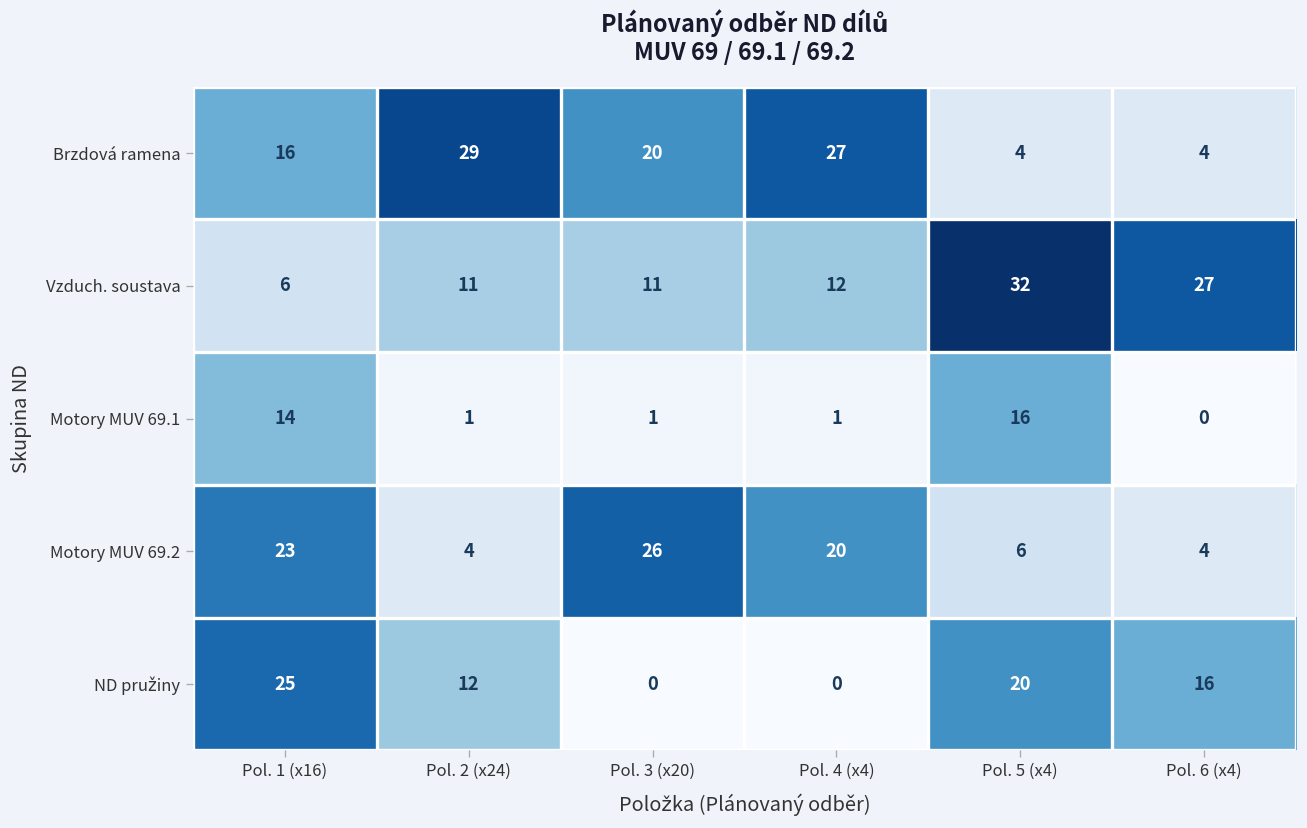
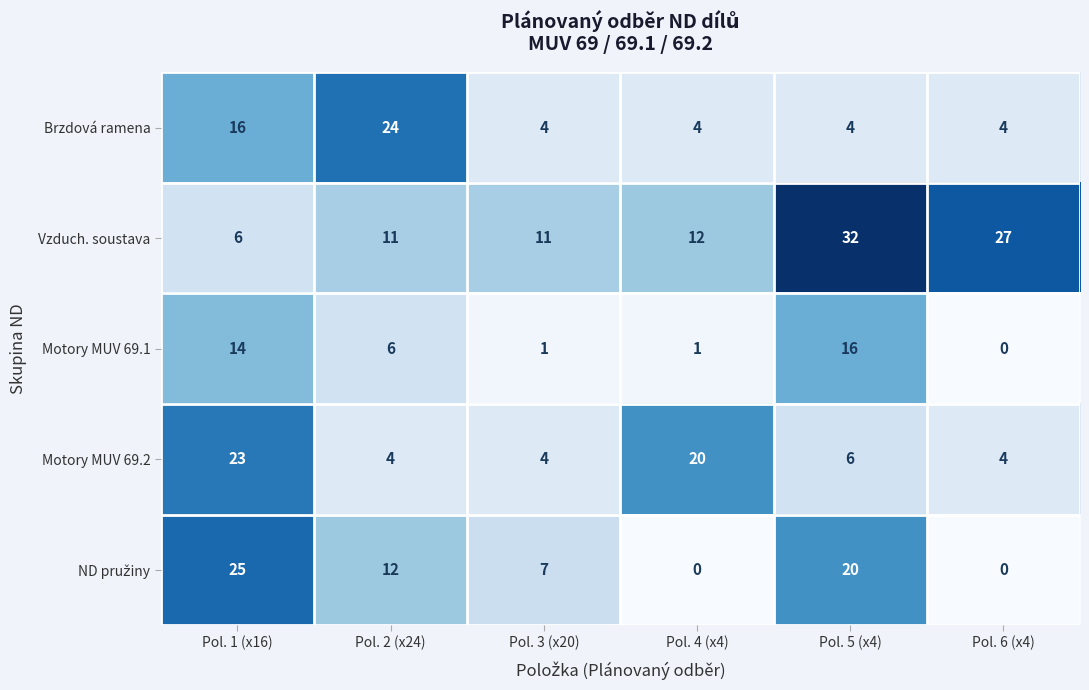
Brzdová ramena, Pol. 2 (x24): 29 -> 24
Brzdová ramena, Pol. 3 (x20): 20 -> 4
Brzdová ramena, Pol. 4 (x4): 27 -> 4
Motory MUV 69.1, Pol. 2 (x24): 1 -> 6
Motory MUV 69.2, Pol. 3 (x20): 26 -> 4
ND pružiny, Pol. 3 (x20): 0 -> 7
ND pružiny, Pol. 6 (x4): 16 -> 0
